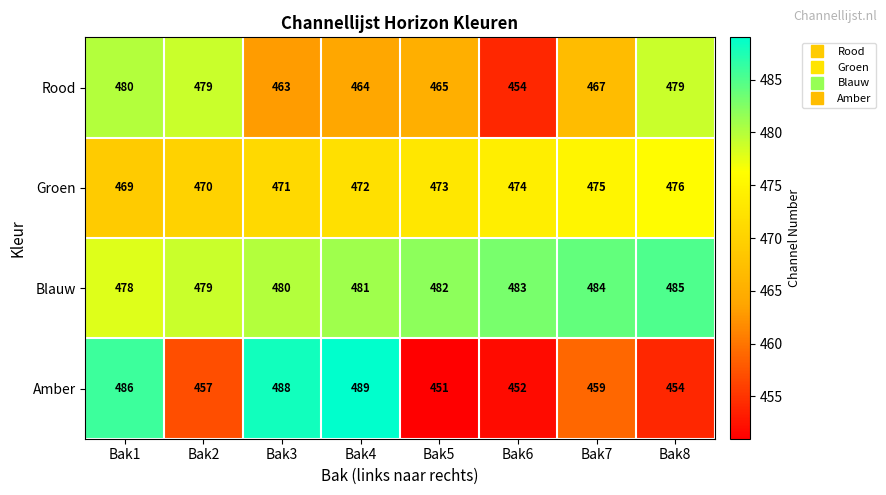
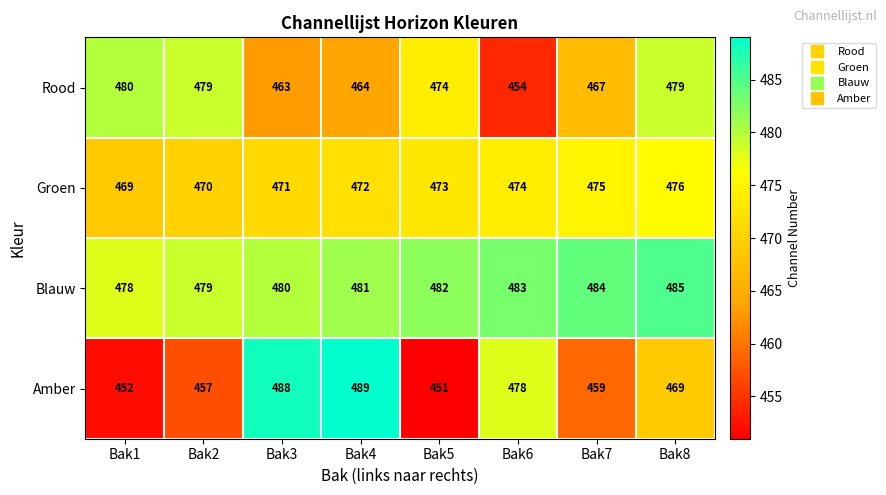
Rood, Bak5: 465 -> 474
Amber, Bak1: 486 -> 452
Amber, Bak6: 452 -> 478
Amber, Bak8: 454 -> 469
